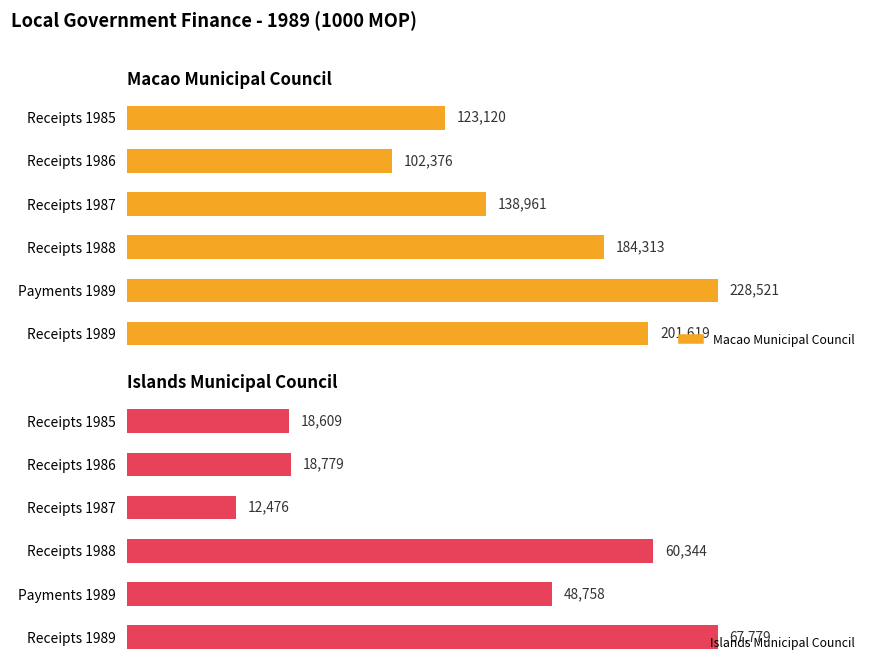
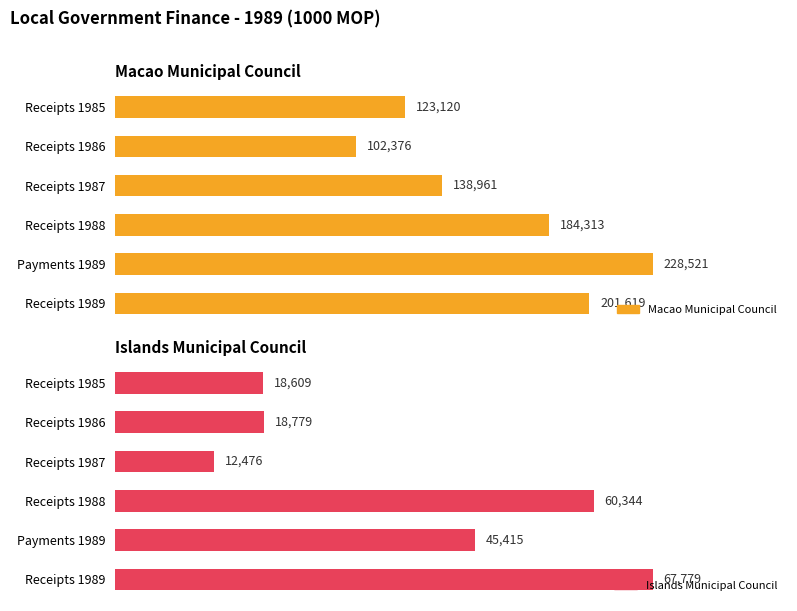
Islands Municipal Council, Payments 1989: 48,758 -> 45,415
